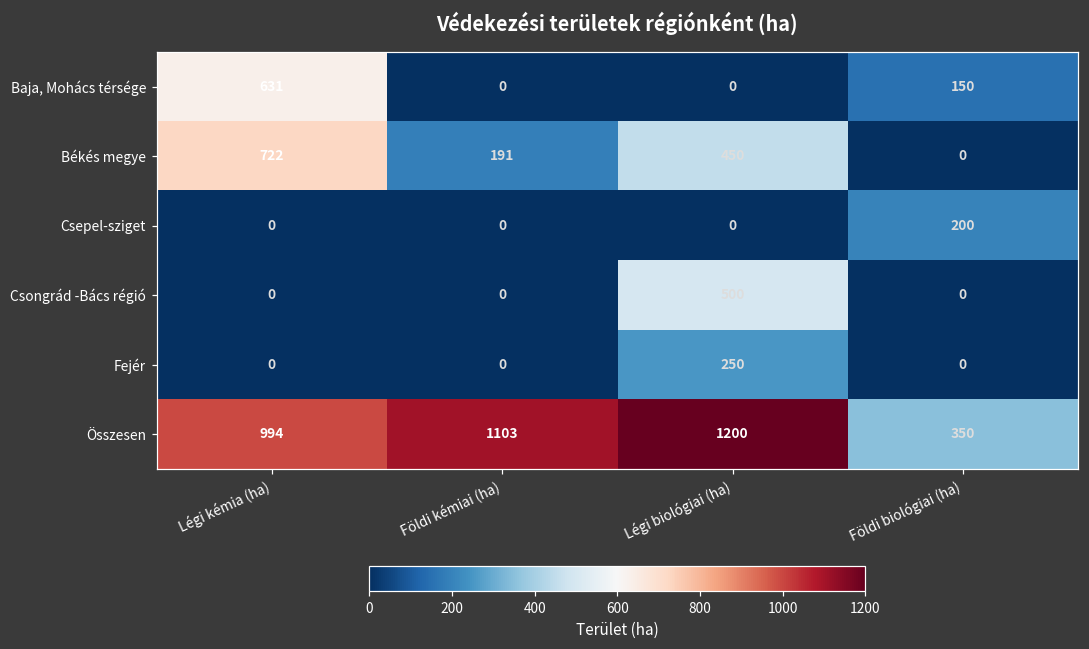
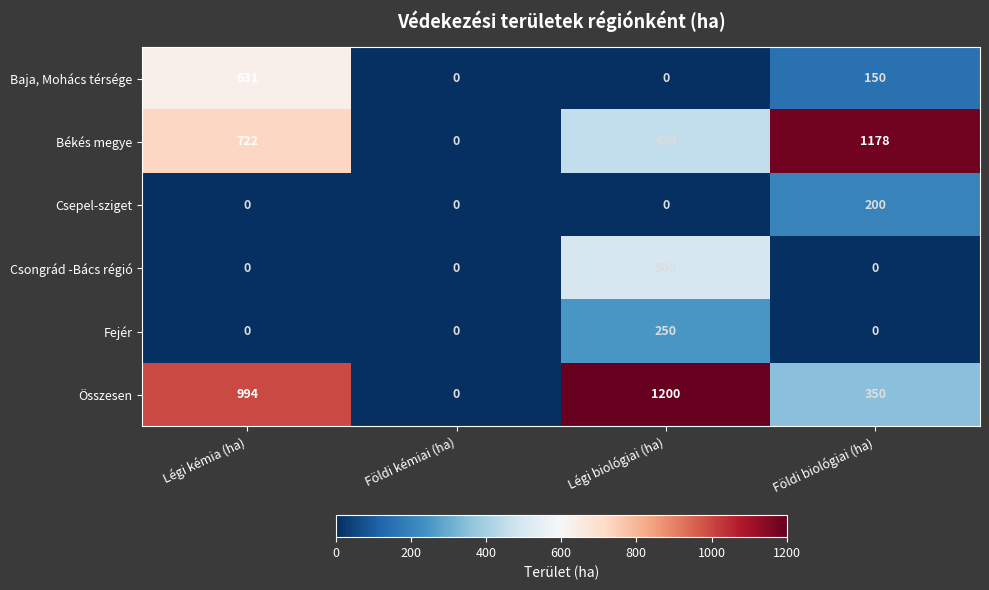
Békés megye, Földi kémiai (ha): 191 -> 0
Békés megye, Földi biológiai (ha): 0 -> 1178
Összesen, Földi kémiai (ha): 1103 -> 0
